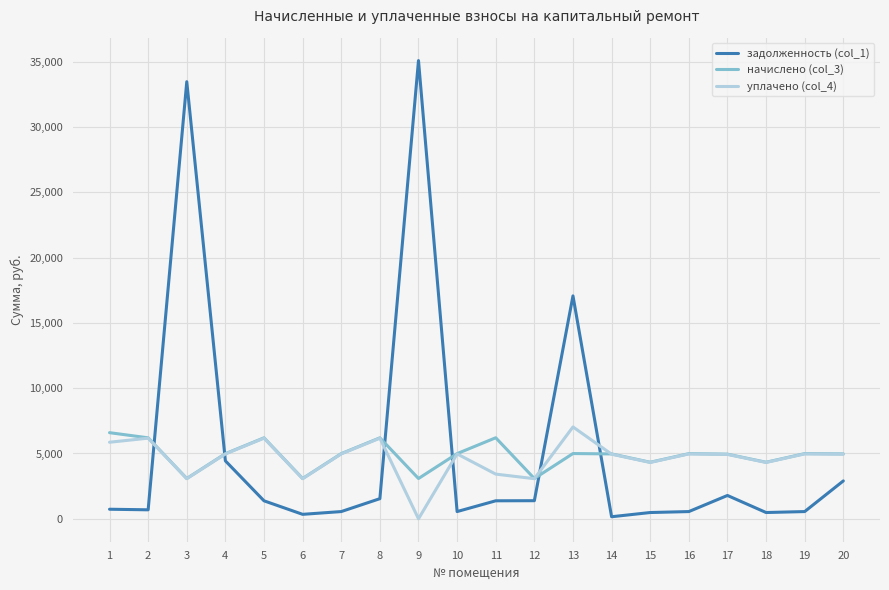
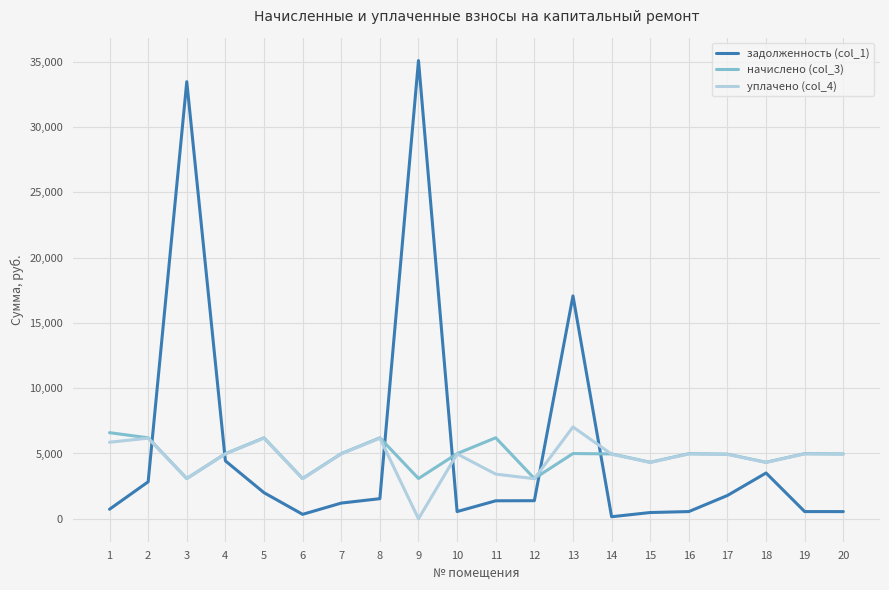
задолженность (col_1), 2: 700 -> 2,800
задолженность (col_1), 5: 1,400 -> 2,000
задолженность (col_1), 7: 600 -> 1,200
задолженность (col_1), 18: 500 -> 3,500
задолженность (col_1), 20: 2,900 -> 600
